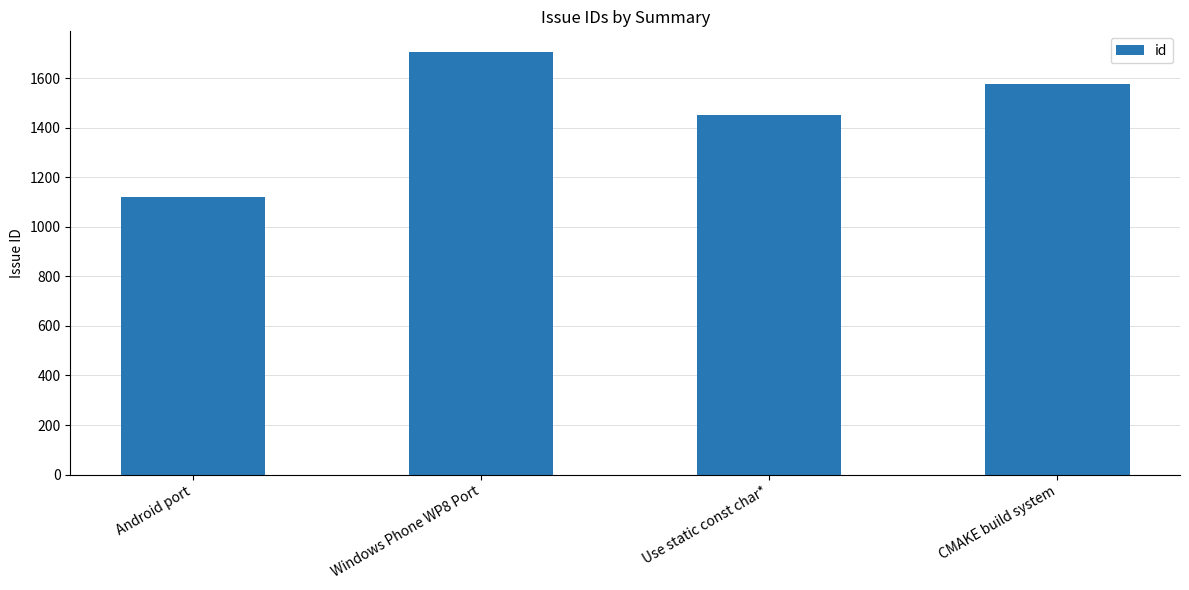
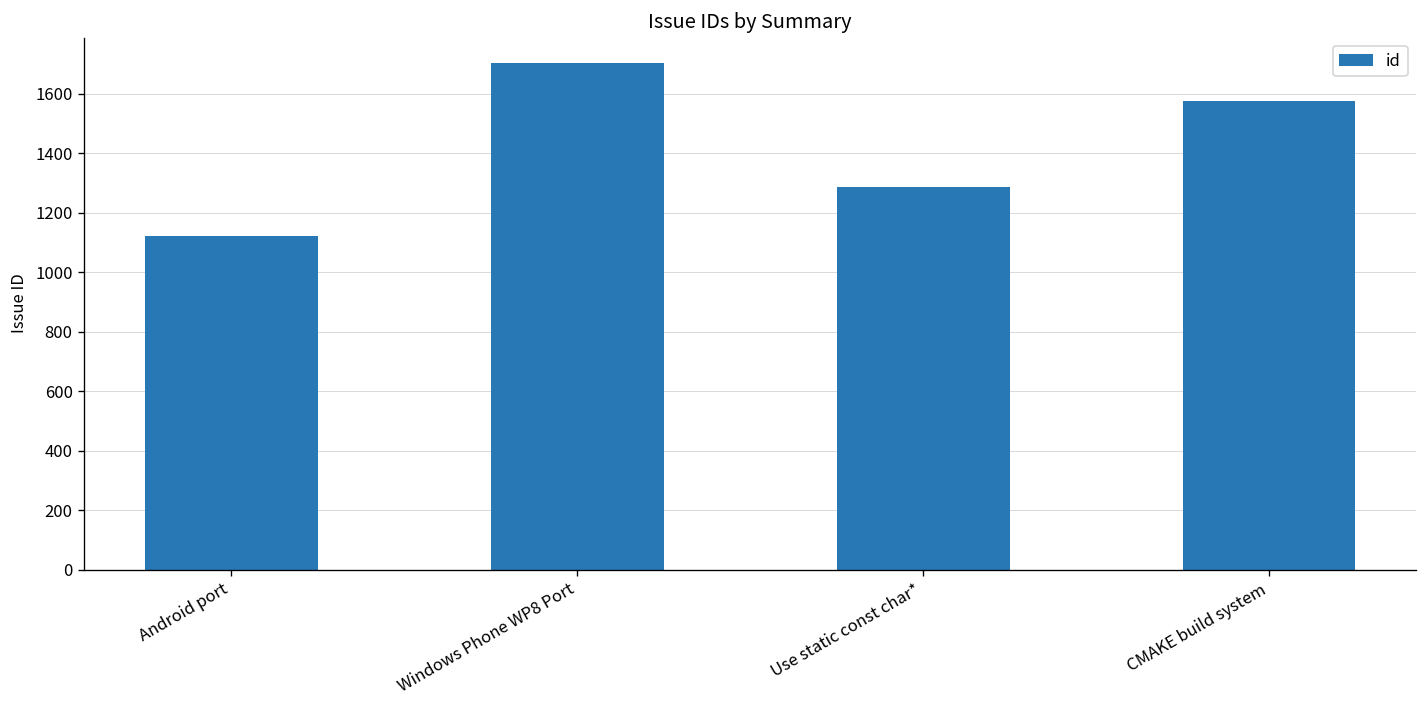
Use static const char*: 1450 -> 1290
